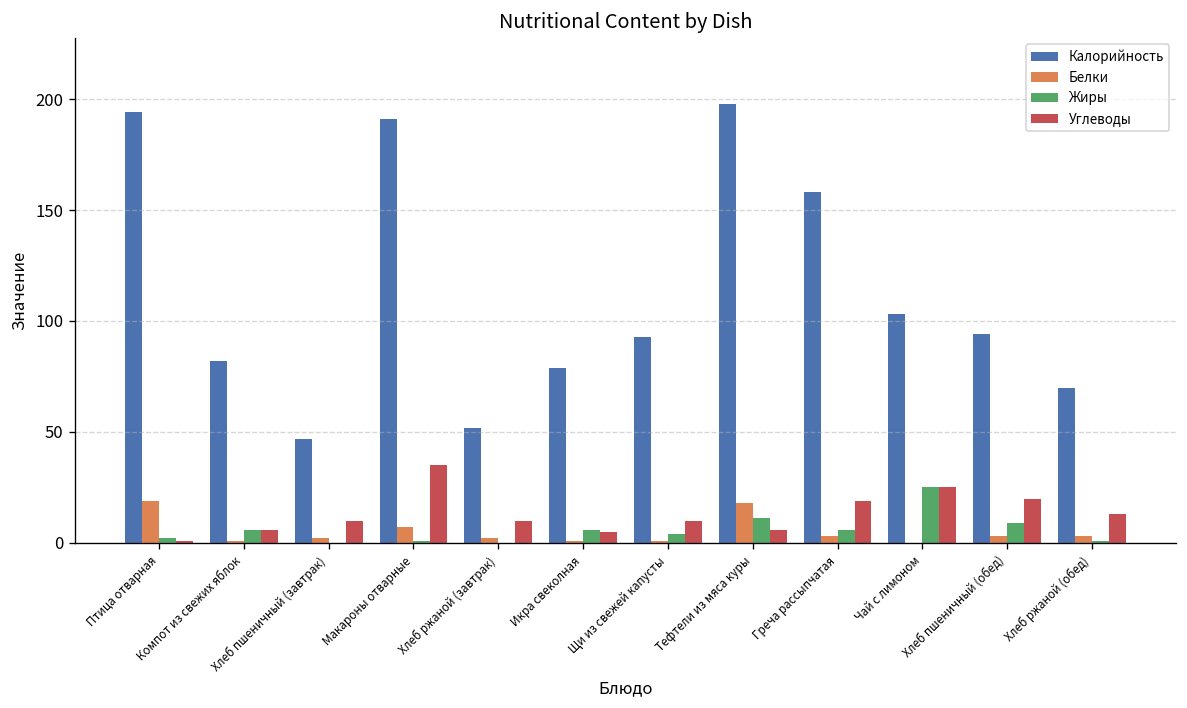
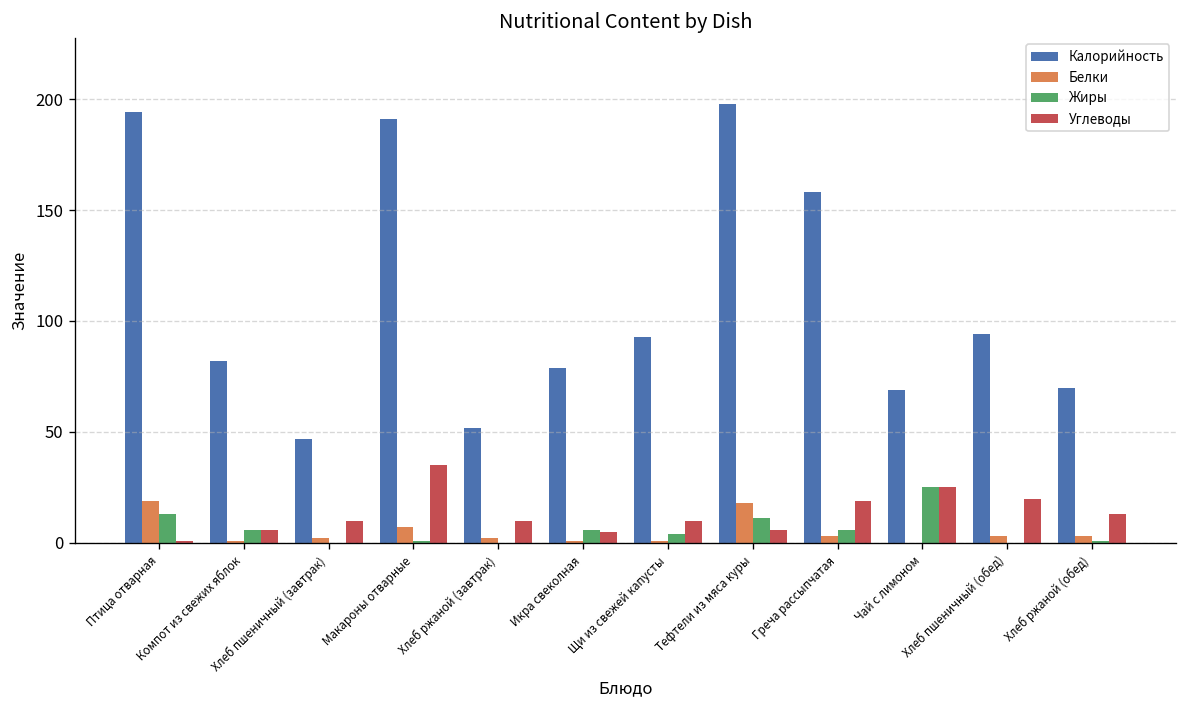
Жиры, Птица отварная: 2 -> 13
Калорийность, Чай с лимоном: 103 -> 69
Жиры, Хлеб пшеничный (обед): 9 -> 0
